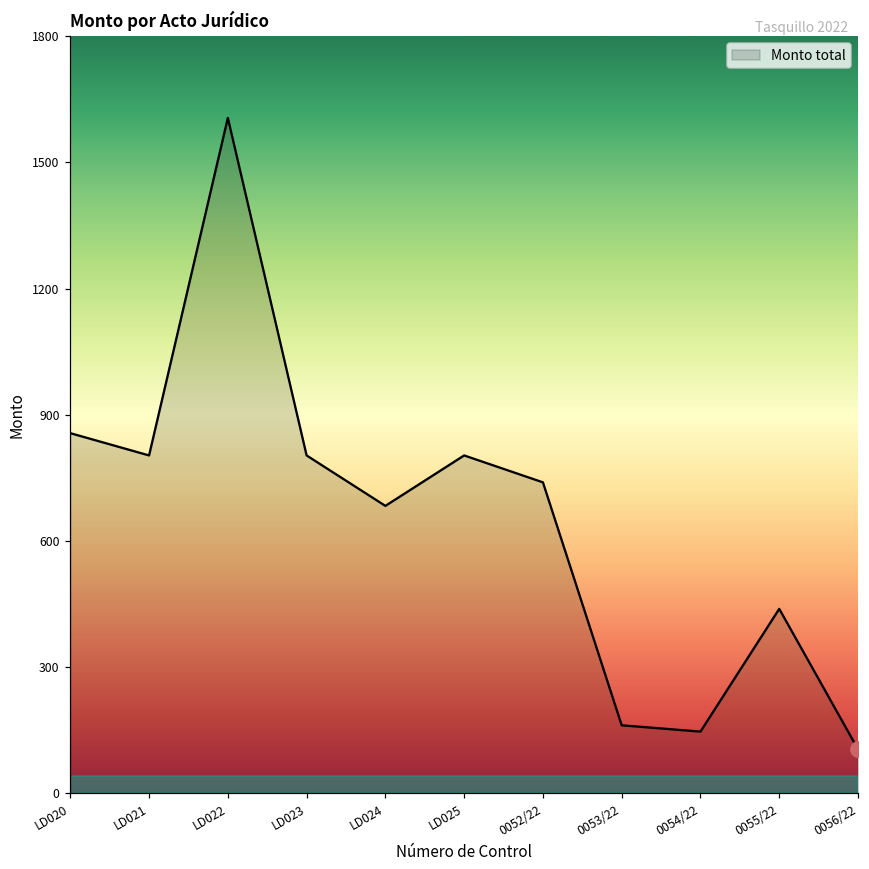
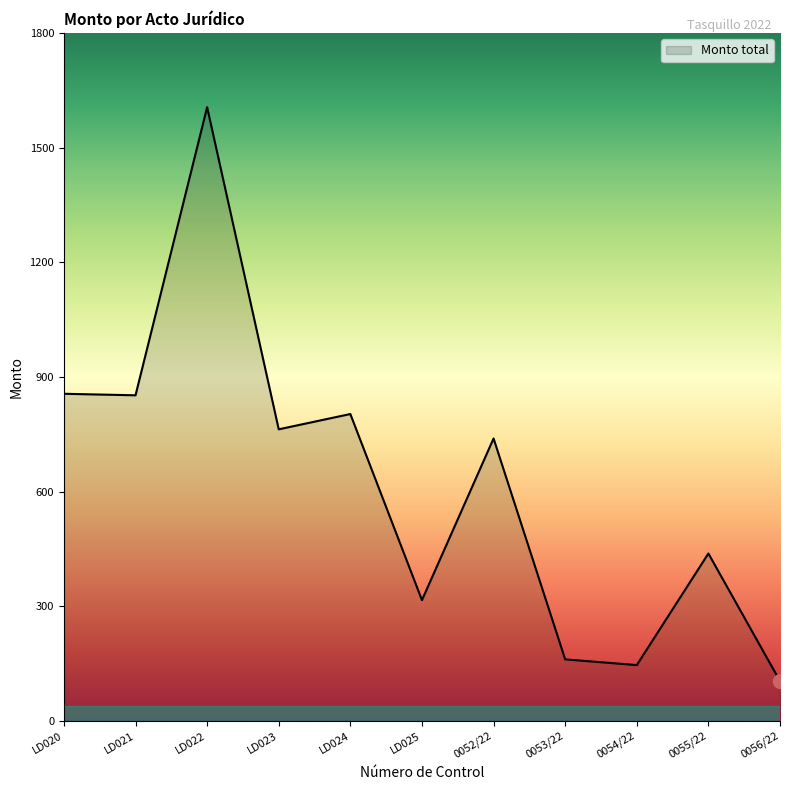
Monto total, LD021: 800 -> 850
Monto total, LD023: 800 -> 760
Monto total, LD024: 680 -> 800
Monto total, LD025: 800 -> 320
